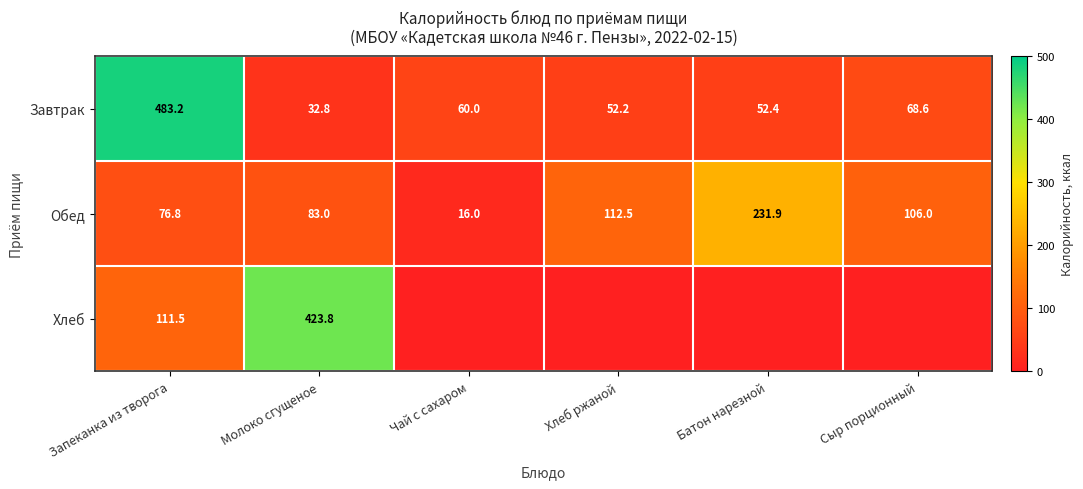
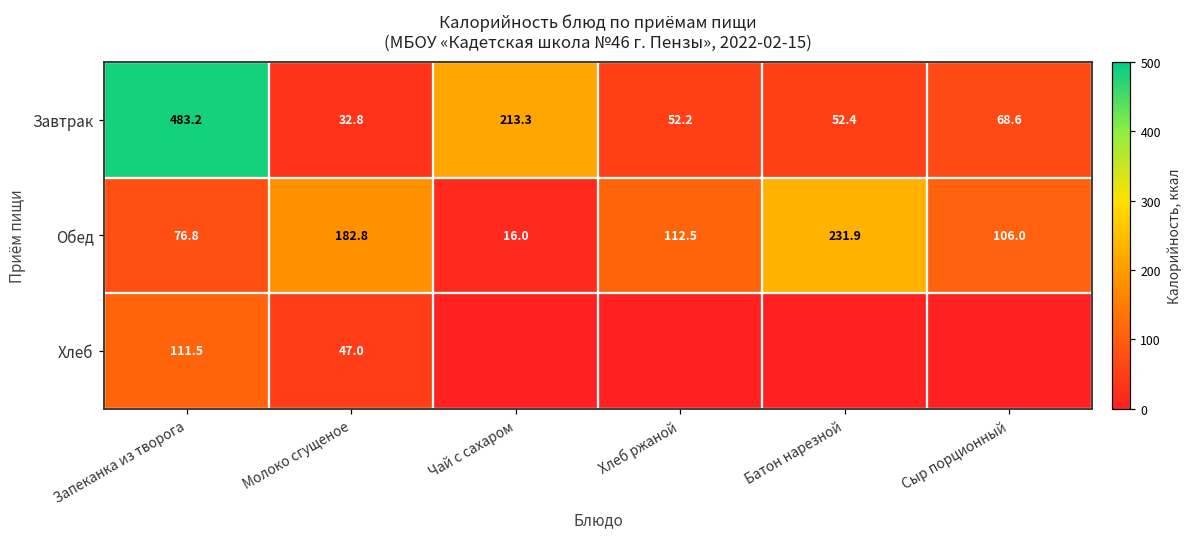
Завтрак, Чай с сахаром: 60.0 -> 213.3
Обед, Молоко сгущеное: 83.0 -> 182.8
Хлеб, Молоко сгущеное: 423.8 -> 47.0
